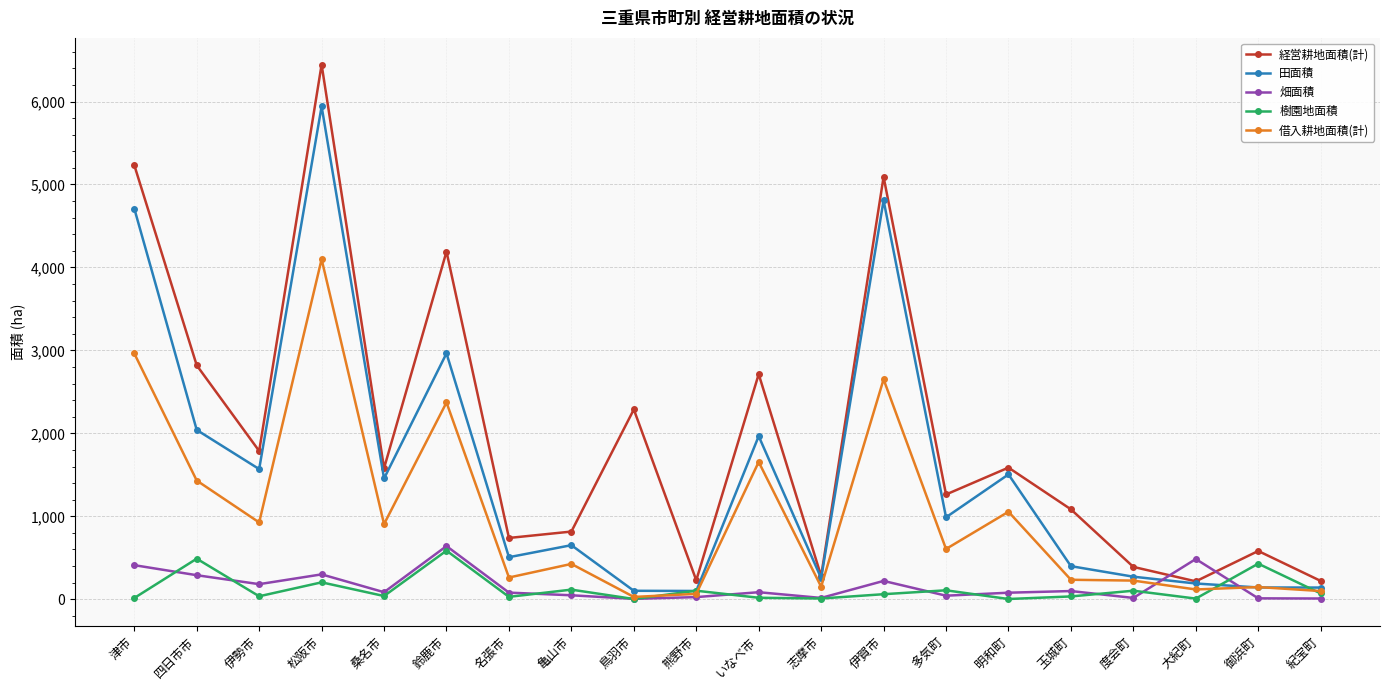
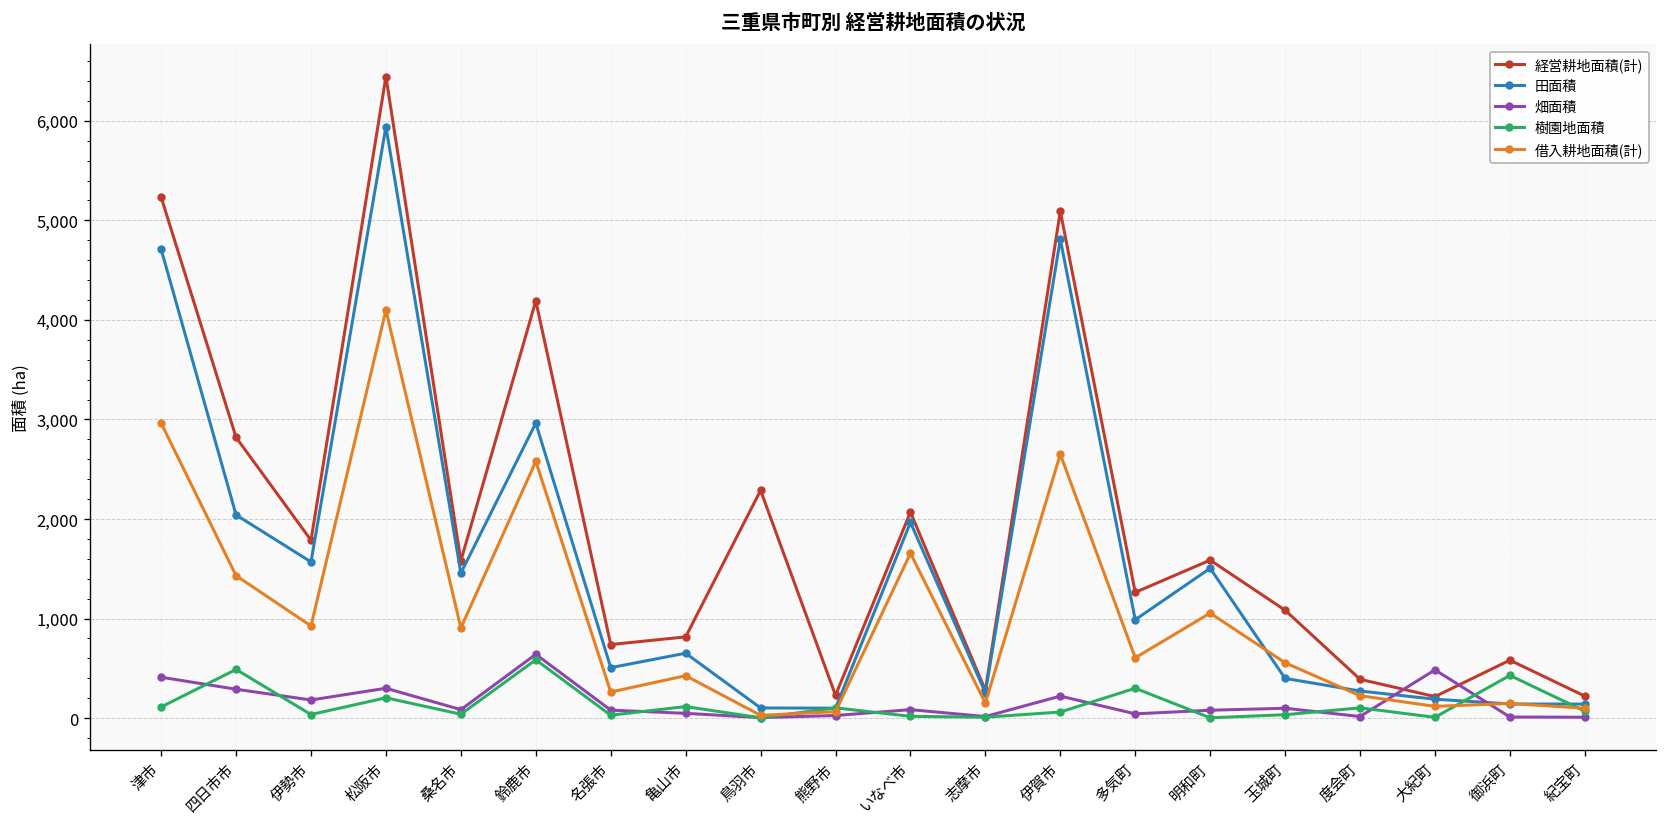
樹園地面積, 津市: 0 -> 100
借入耕地面積(計), 鈴鹿市: 2,400 -> 2,600
経営耕地面積(計), いなべ市: 2,700 -> 2,100
樹園地面積, 多気町: 100 -> 300
借入耕地面積(計), 玉城町: 200 -> 600
